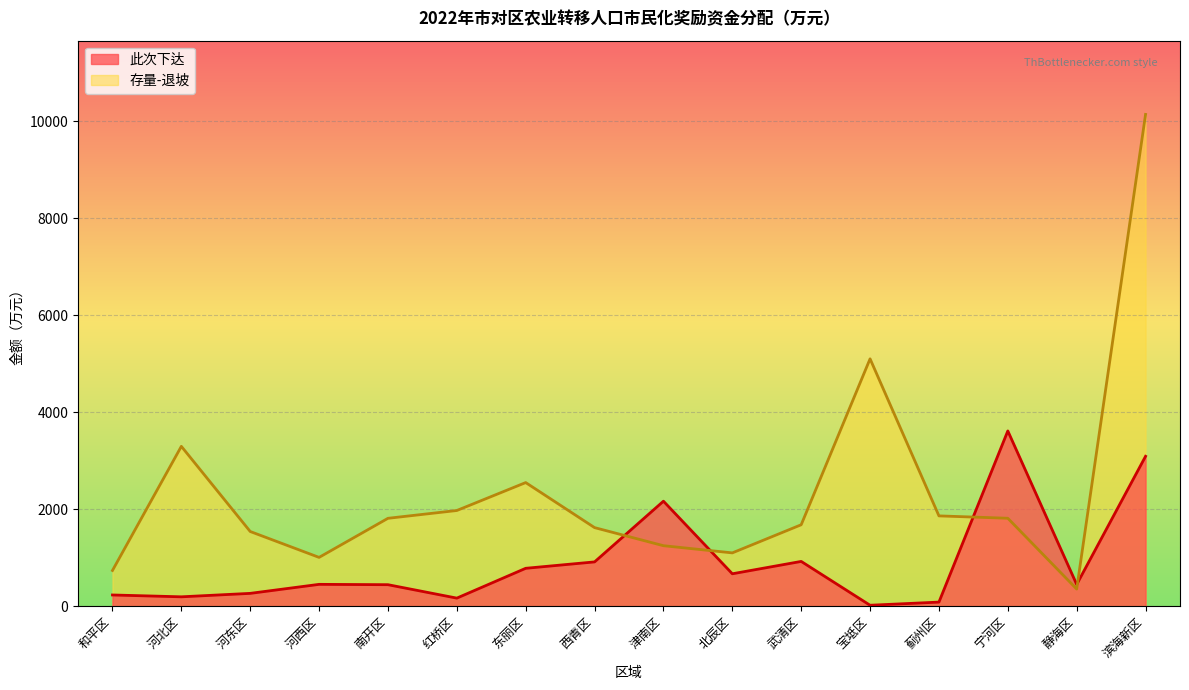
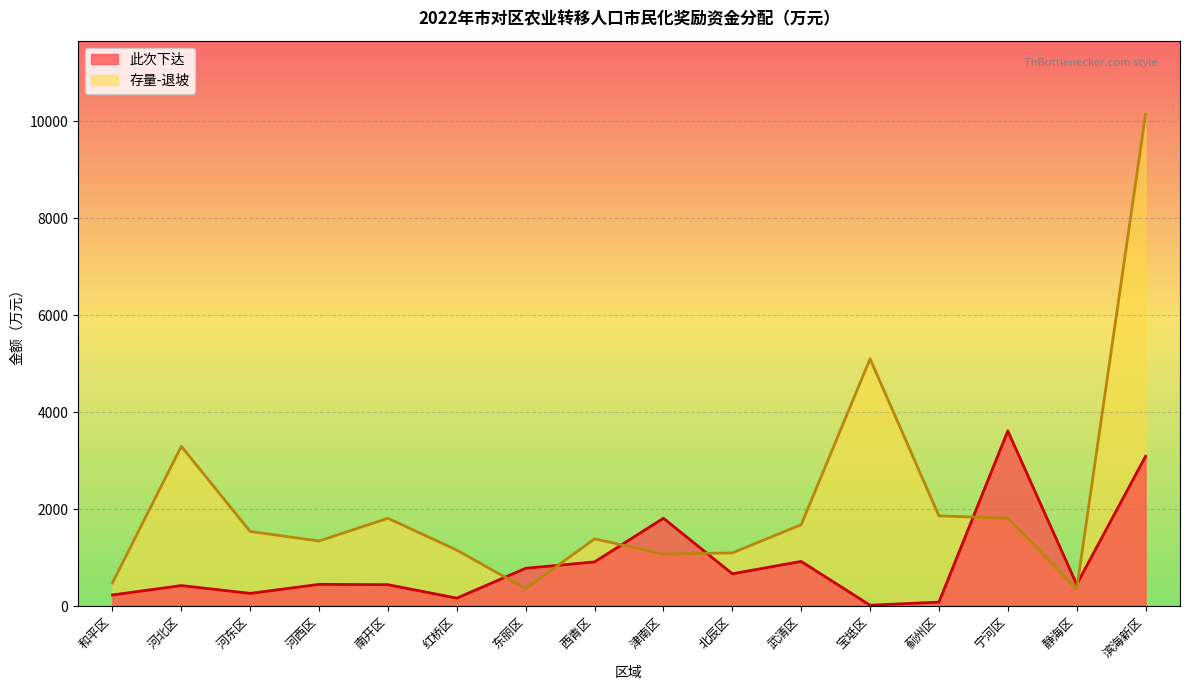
存量-退坡, 和平区: 700 -> 500
此次下达, 河北区: 200 -> 400
存量-退坡, 河西区: 1000 -> 1300
存量-退坡, 红桥区: 2000 -> 1200
存量-退坡, 东丽区: 2500 -> 400
存量-退坡, 西青区: 1600 -> 1400
此次下达, 津南区: 2200 -> 1800
存量-退坡, 津南区: 1200 -> 1100
